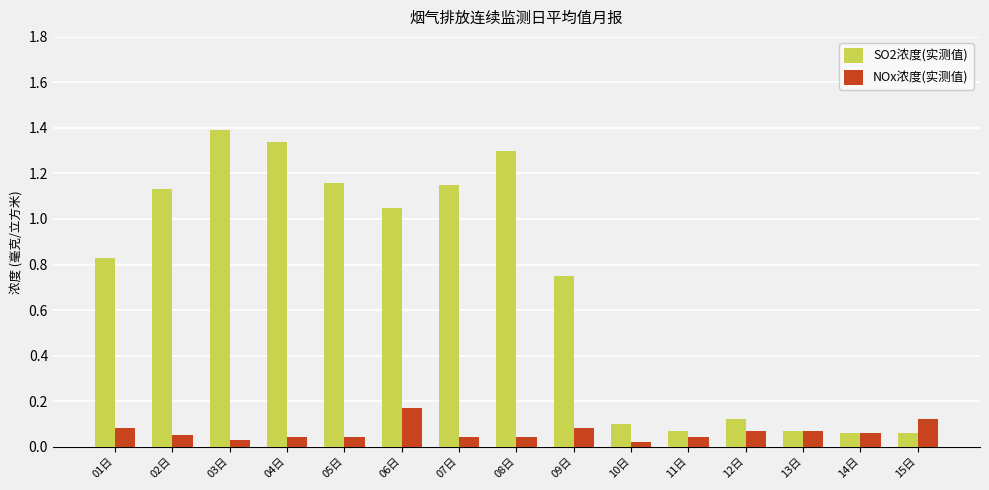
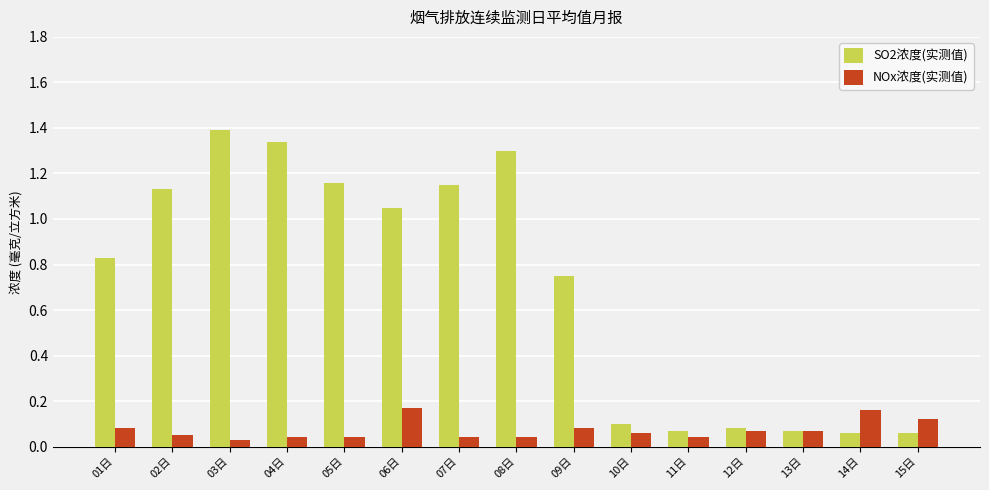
NOx浓度(实测值), 10日: 0.02 -> 0.06
SO2浓度(实测值), 12日: 0.12 -> 0.08
NOx浓度(实测值), 14日: 0.06 -> 0.16
